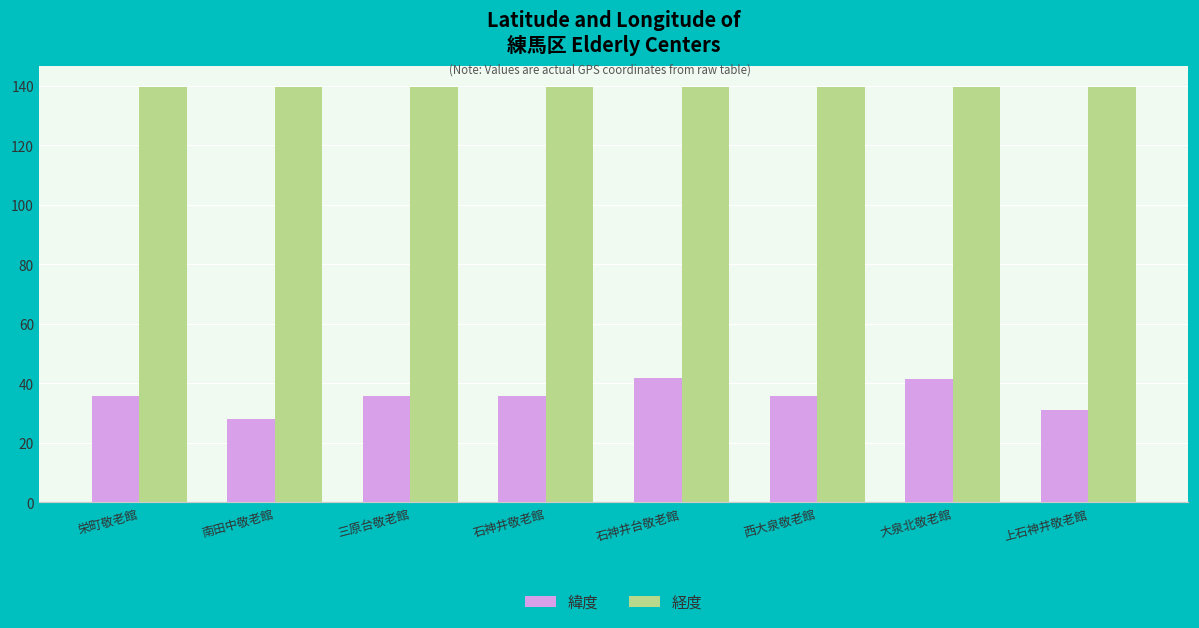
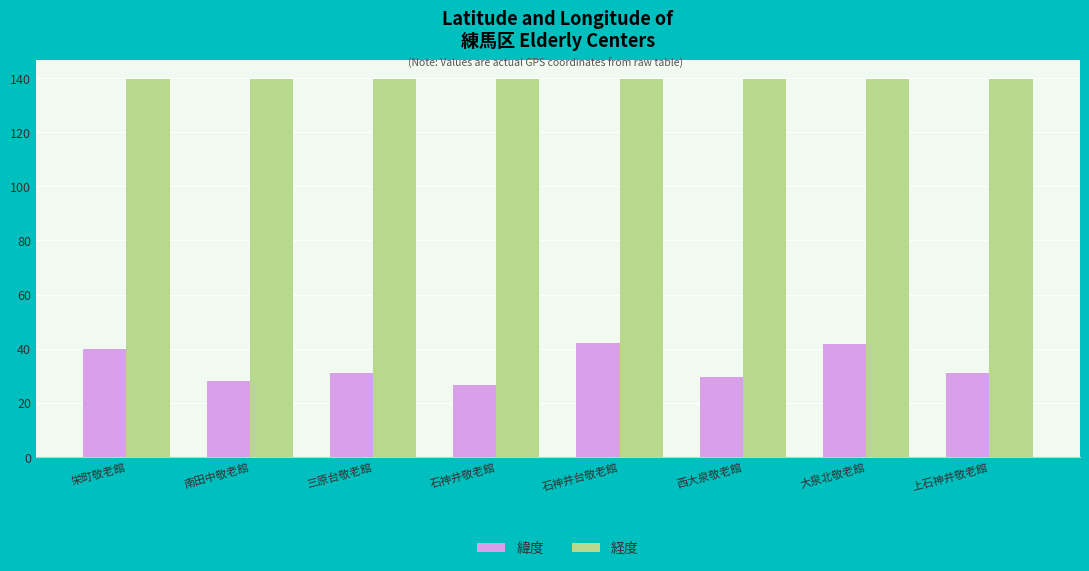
緯度, 栄町敬老館: 36 -> 40
緯度, 三原台敬老館: 36 -> 31
緯度, 石神井敬老館: 36 -> 27
緯度, 西大泉敬老館: 36 -> 29
